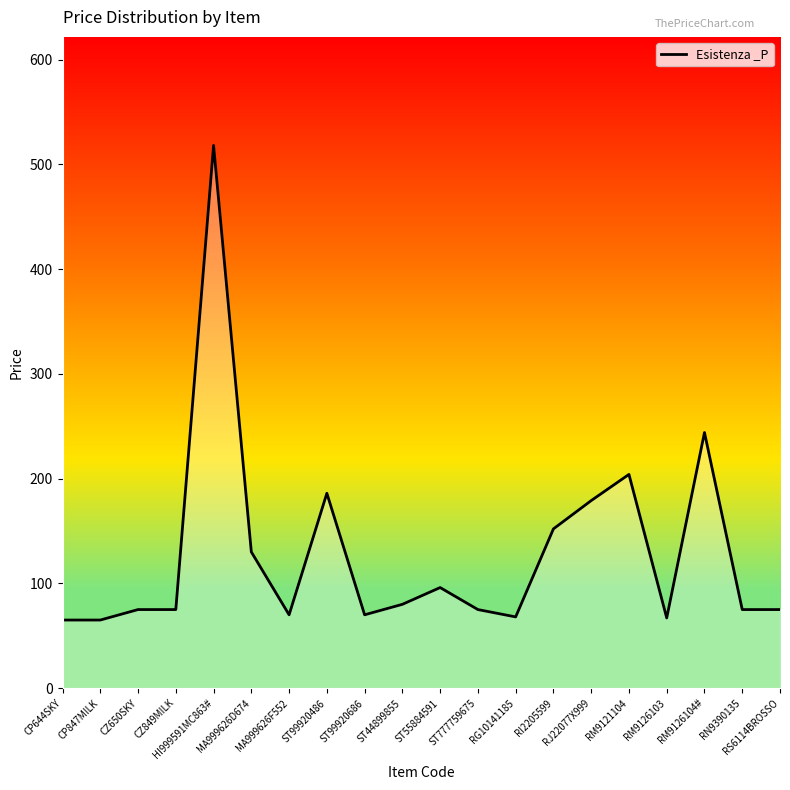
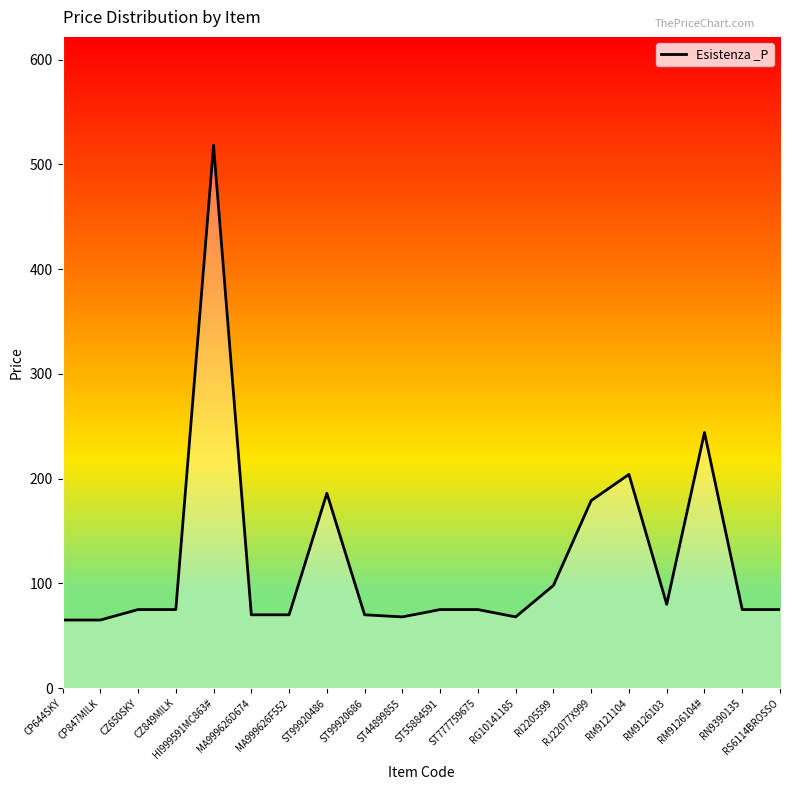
MA999626D674: 130 -> 70
ST44899855: 80 -> 68
ST55884591: 96 -> 75
RI2205599: 152 -> 98
RM9126103: 67 -> 80
